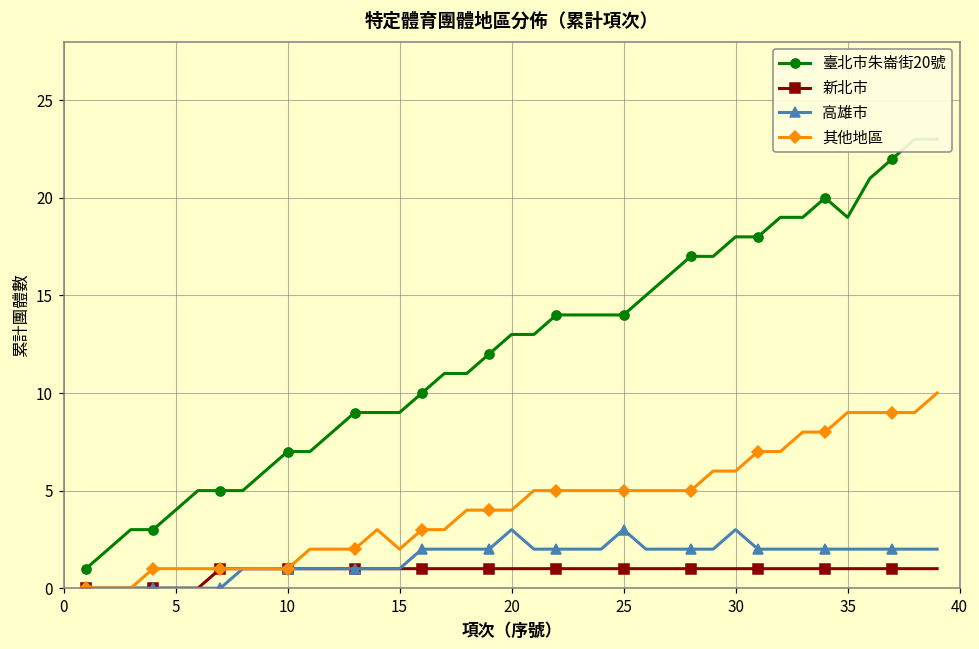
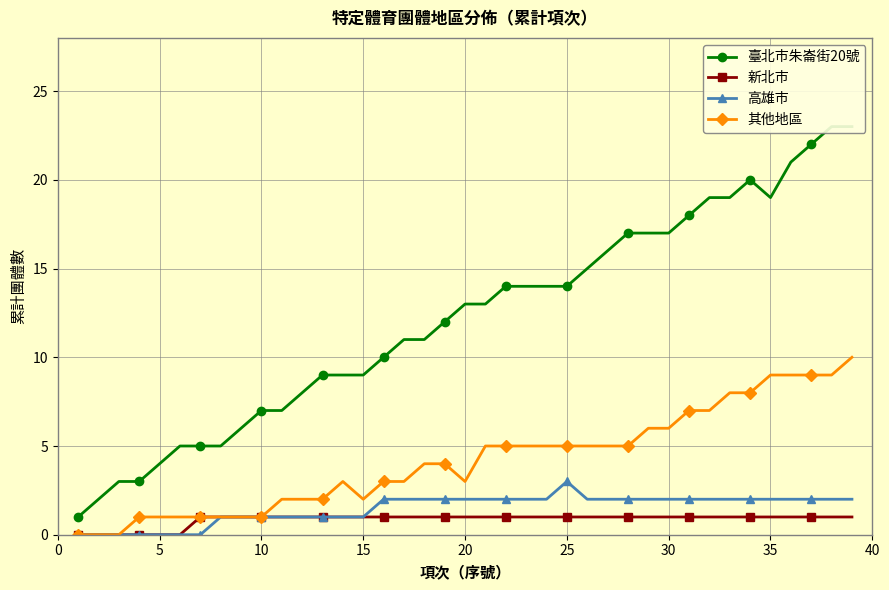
高雄市, 20: 3 -> 2
其他地區, 20: 4 -> 3
臺北市朱崙街20號, 30: 18 -> 17
高雄市, 30: 3 -> 2
